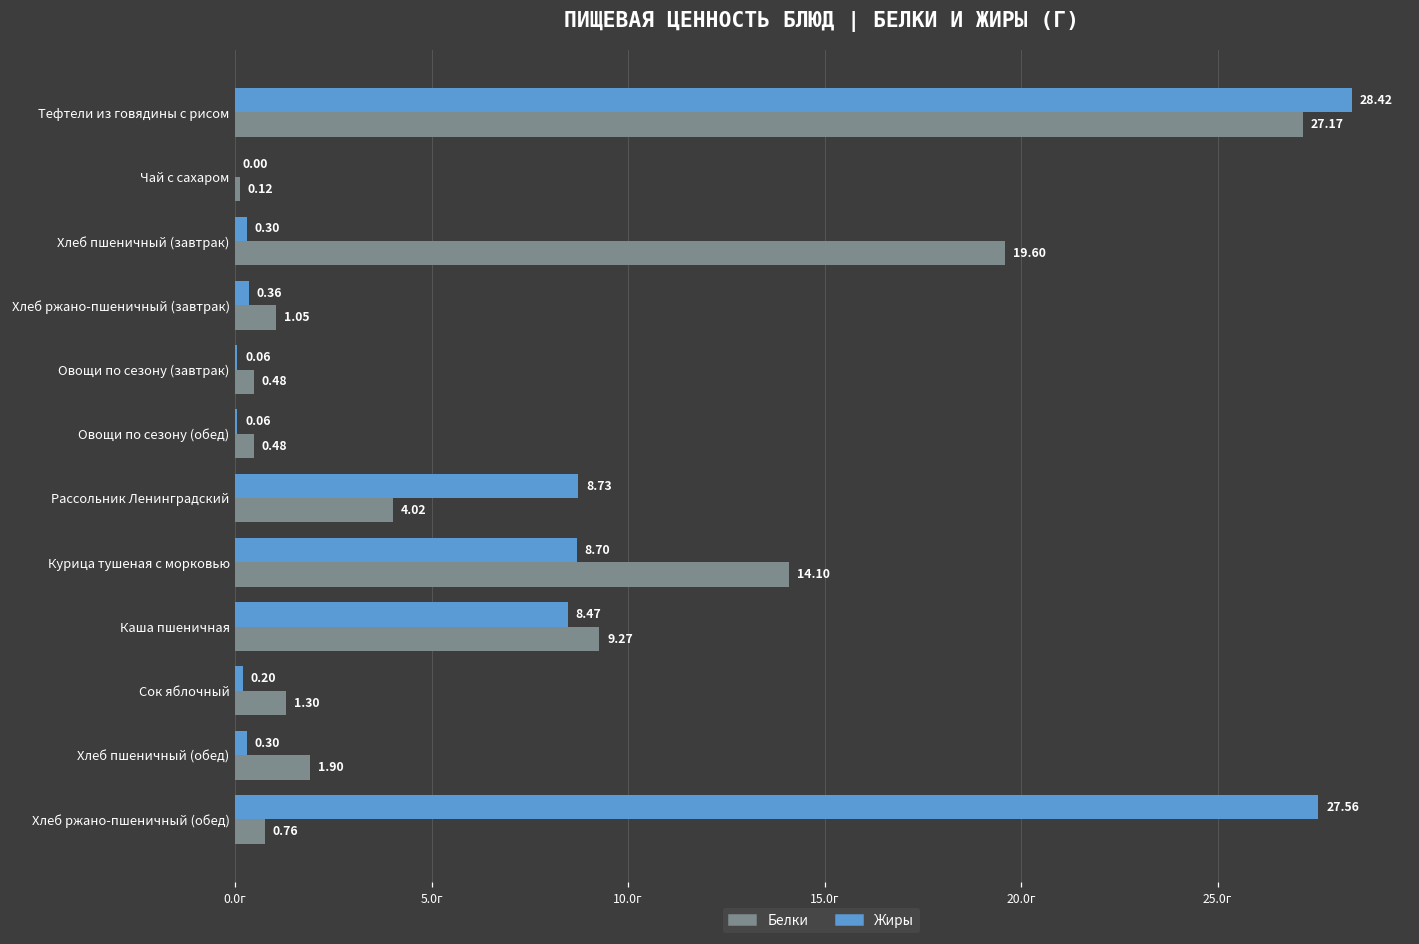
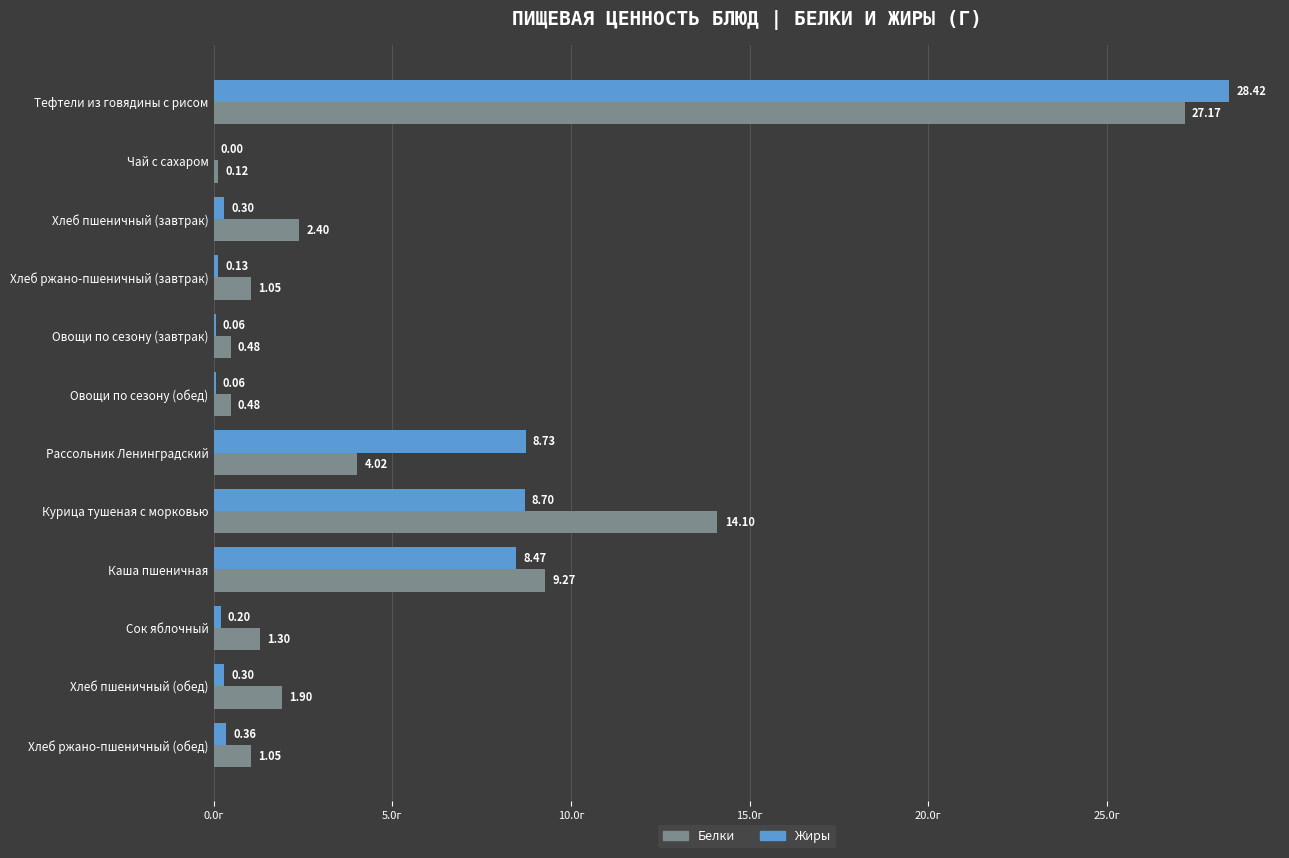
Белки, Хлеб пшеничный (завтрак): 19.60 -> 2.40
Жиры, Хлеб ржано-пшеничный (завтрак): 0.36 -> 0.13
Жиры, Хлеб ржано-пшеничный (обед): 27.56 -> 0.36
Белки, Хлеб ржано-пшеничный (обед): 0.76 -> 1.05
